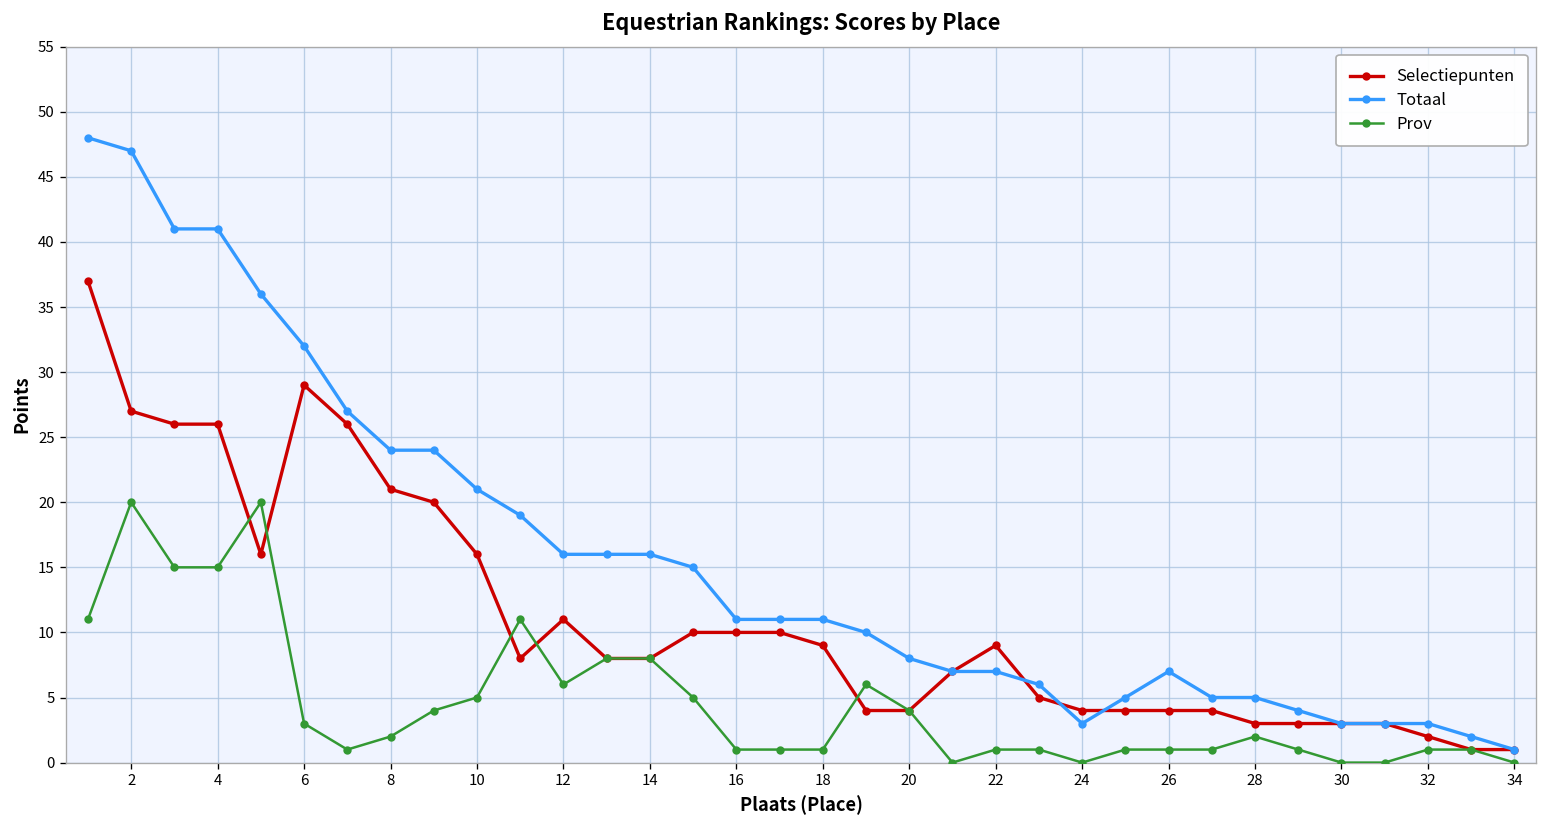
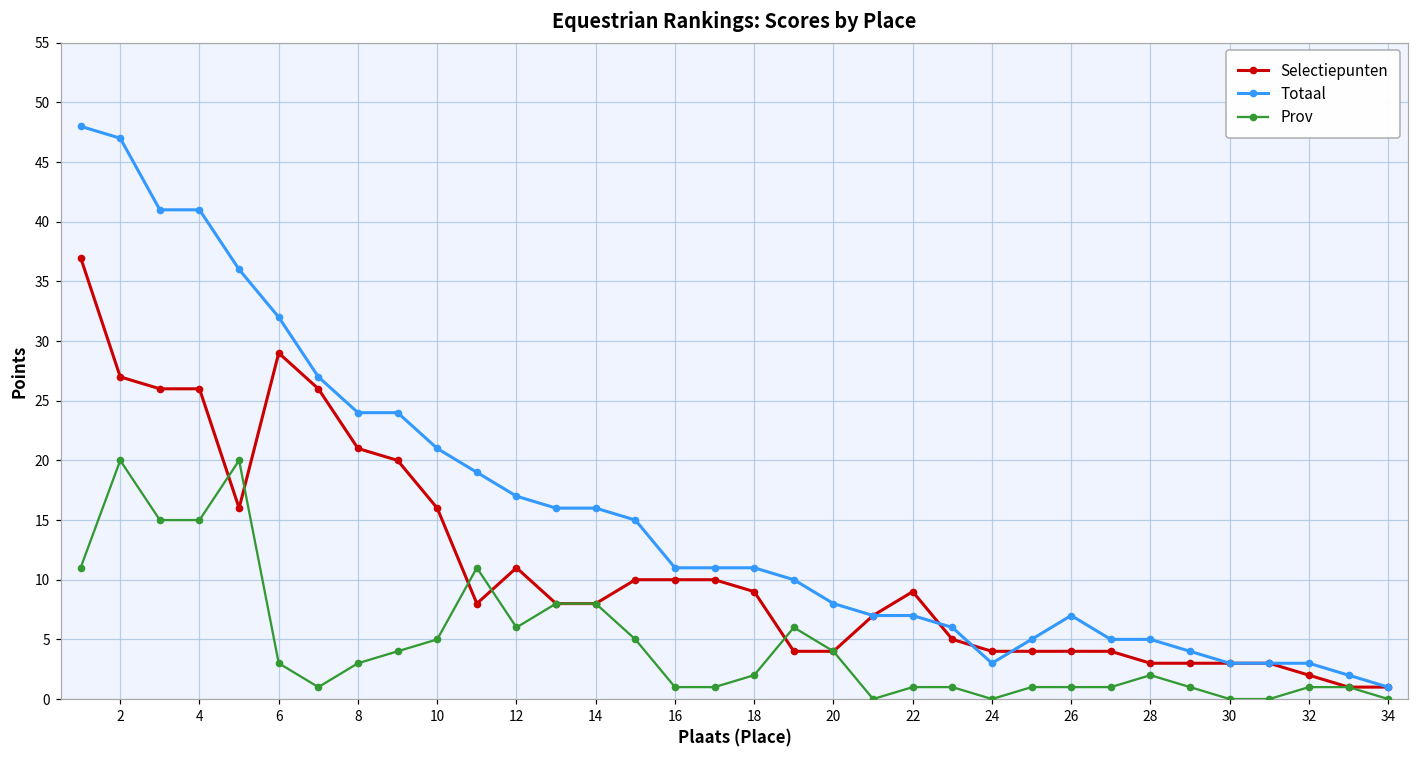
Prov, 8: 2 -> 3
Totaal, 12: 16 -> 17
Prov, 18: 1 -> 2
